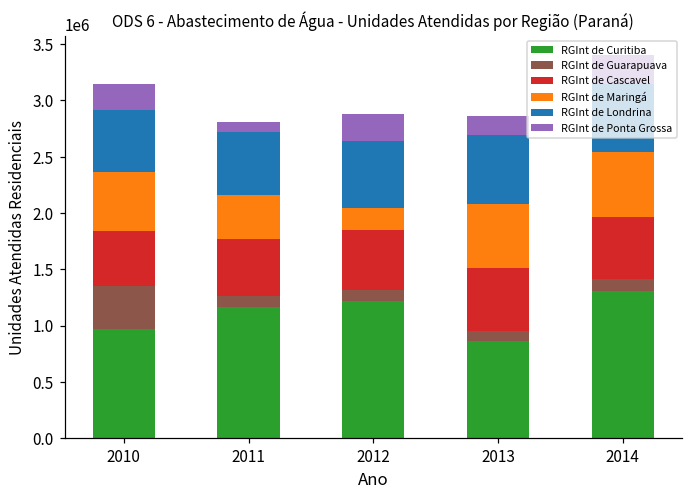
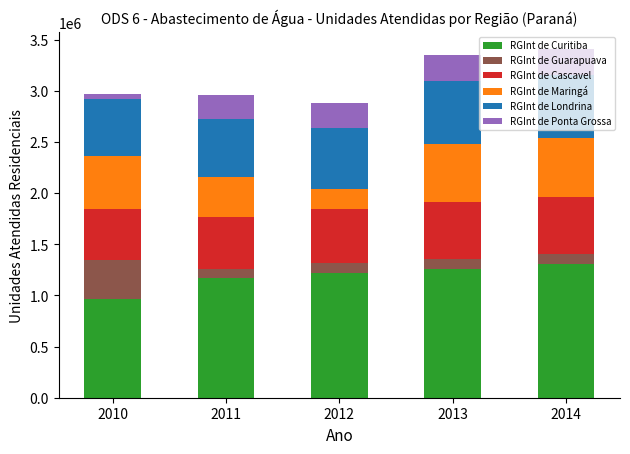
RGInt de Ponta Grossa, 2010: 230000 -> 50000
RGInt de Ponta Grossa, 2011: 90000 -> 240000
RGInt de Curitiba, 2013: 860000 -> 1260000
RGInt de Ponta Grossa, 2013: 170000 -> 260000
